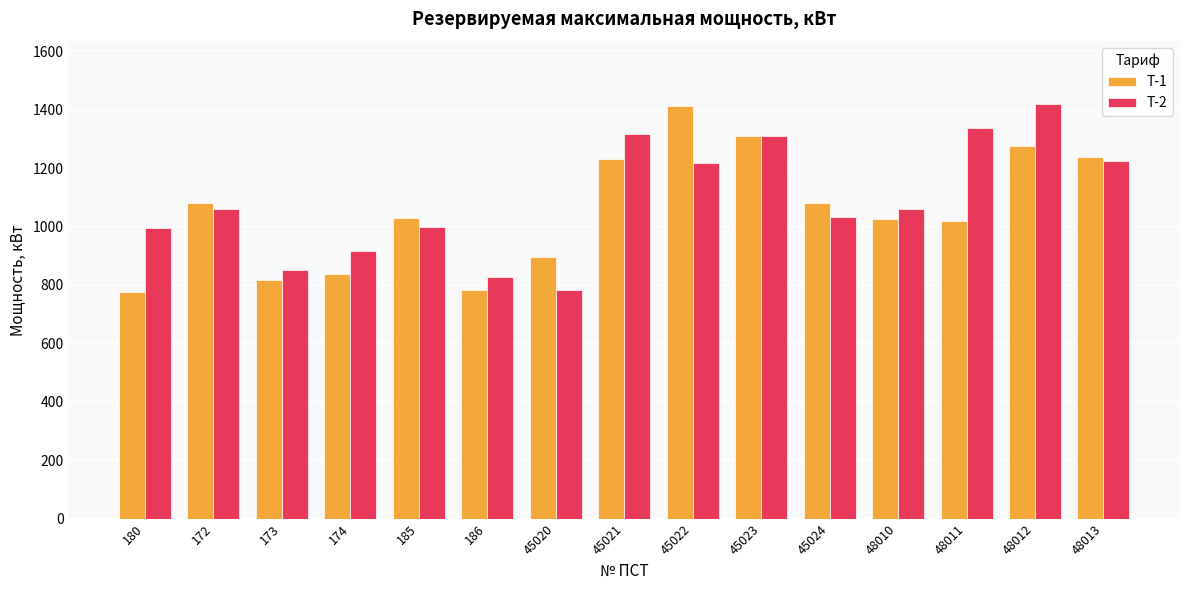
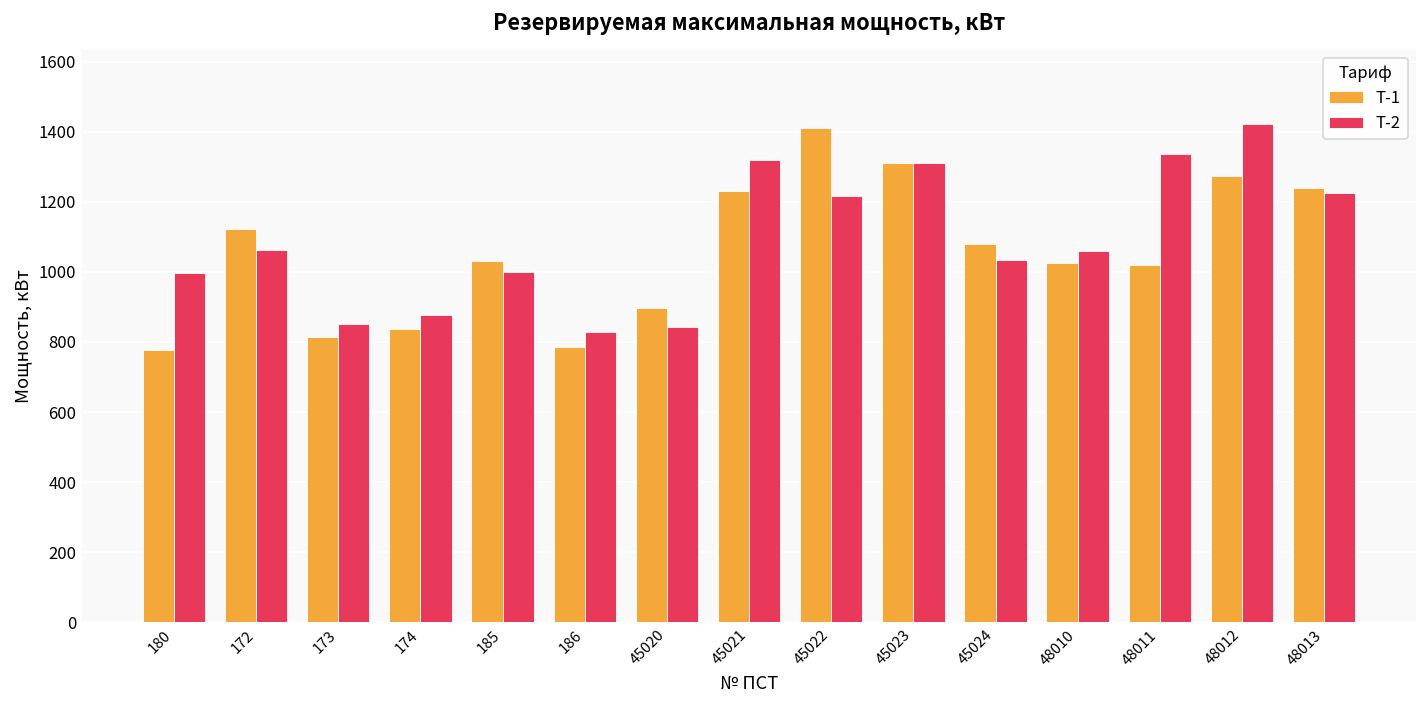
T-1, 172: 1080 -> 1120
T-2, 174: 920 -> 880
T-2, 45020: 780 -> 840
